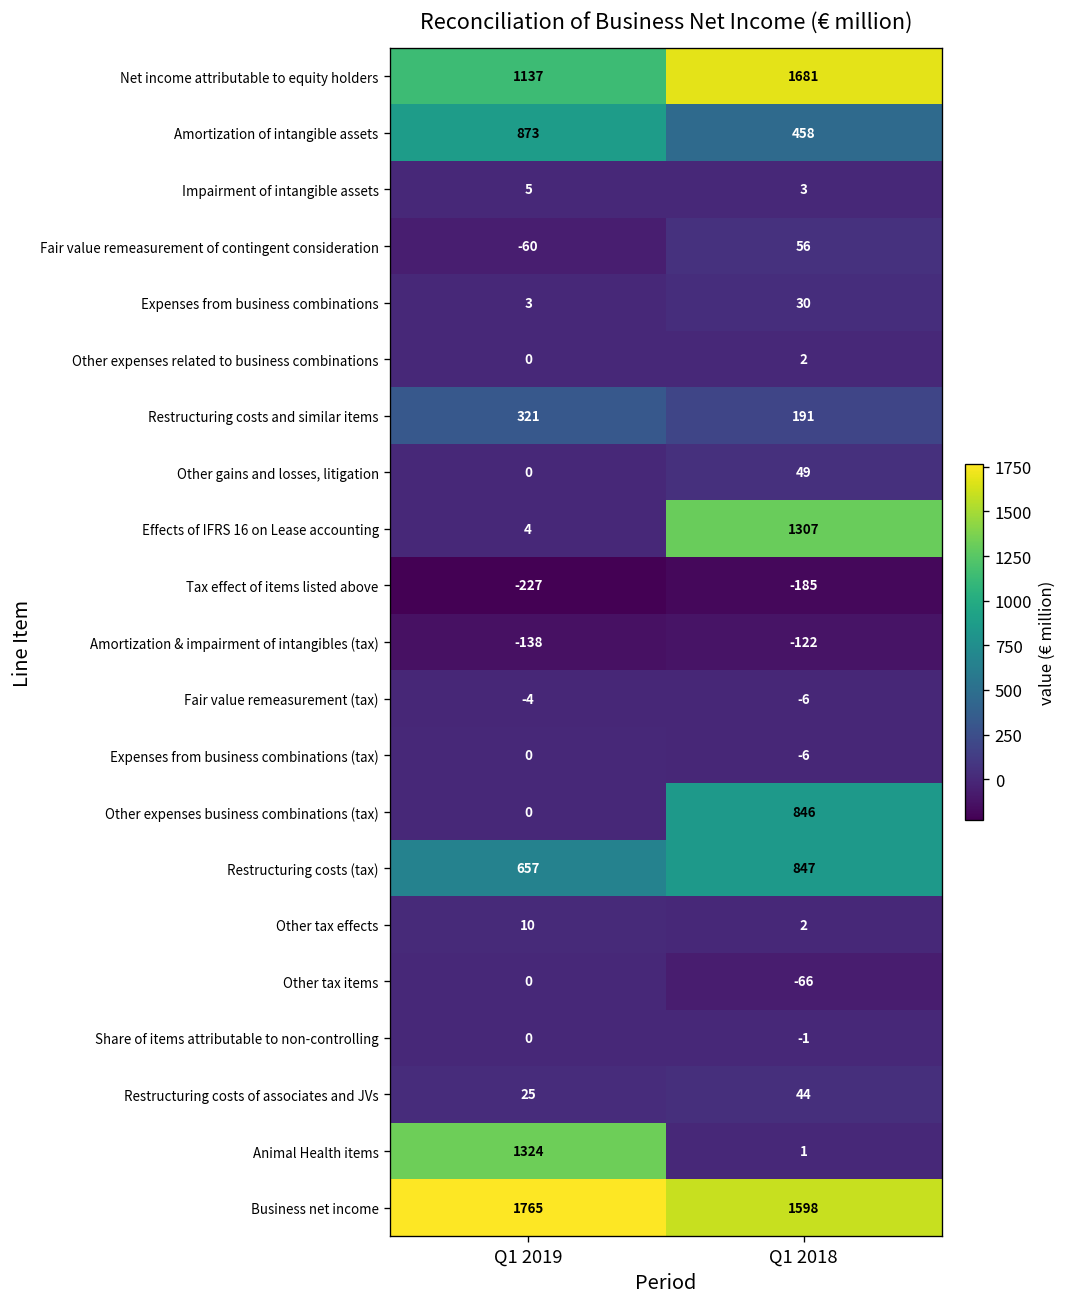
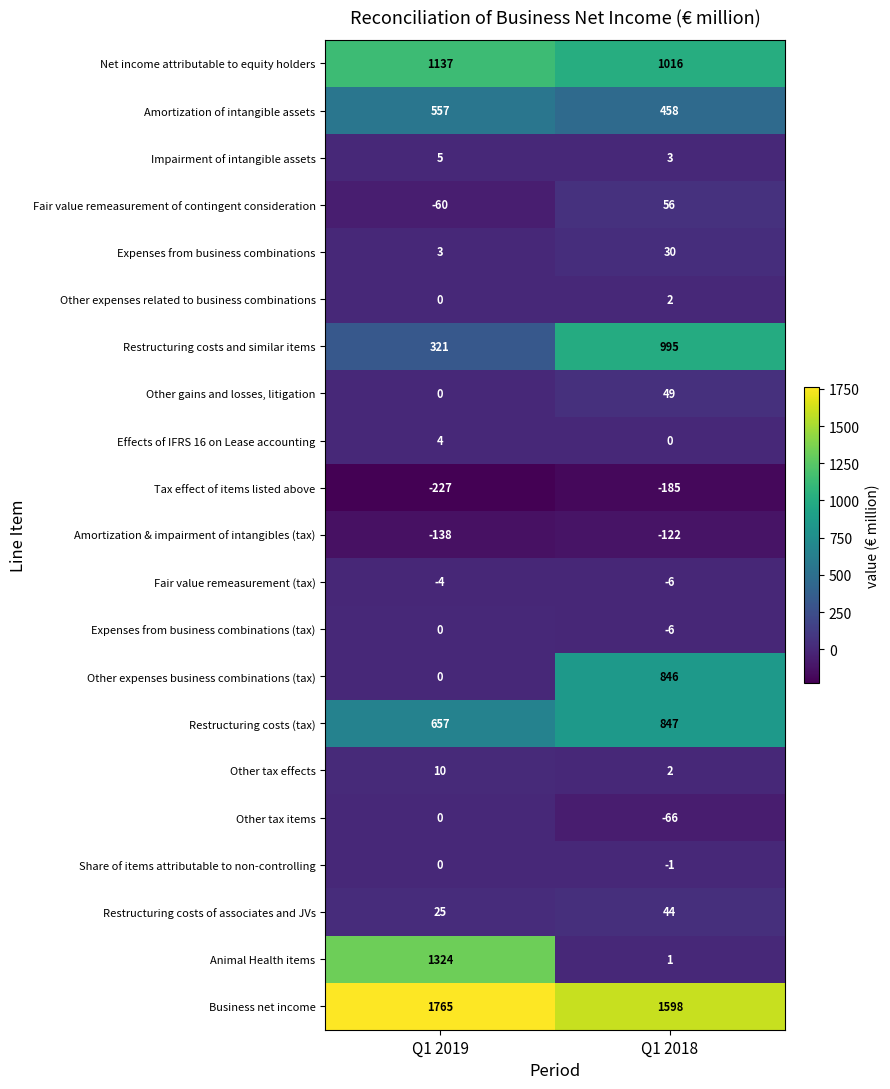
Net income attributable to equity holders, Q1 2018: 1681 -> 1016
Amortization of intangible assets, Q1 2019: 873 -> 557
Restructuring costs and similar items, Q1 2018: 191 -> 995
Effects of IFRS 16 on Lease accounting, Q1 2018: 1307 -> 0
